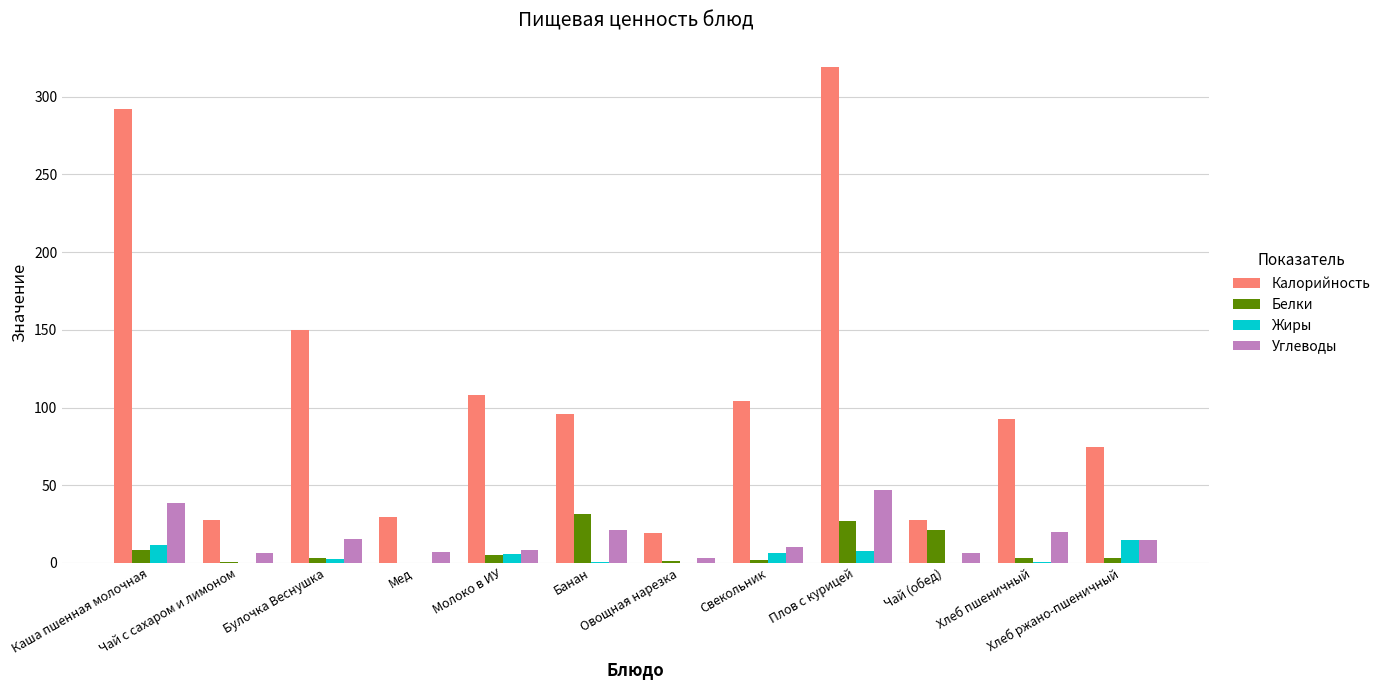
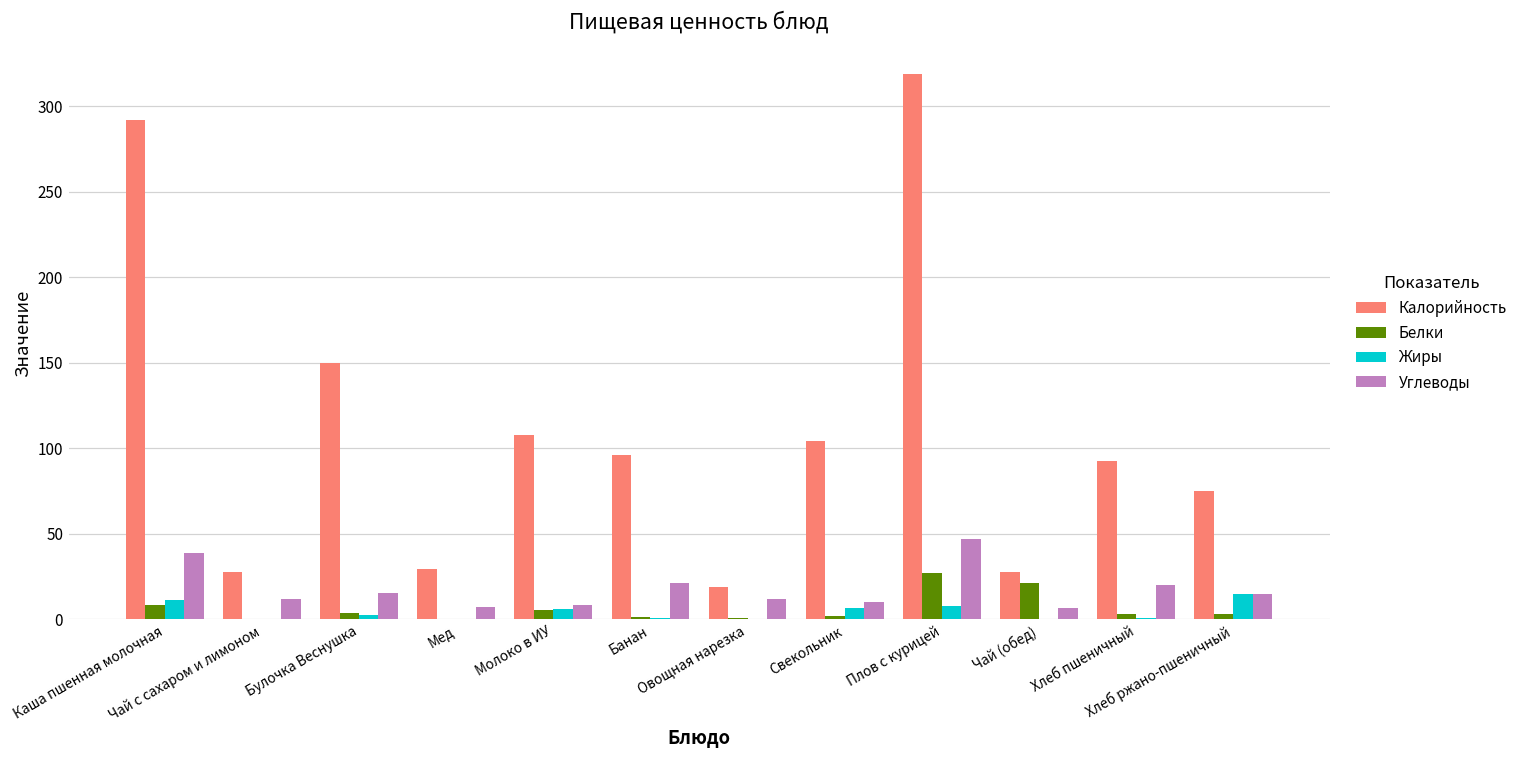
Углеводы, Чай с сахаром и лимоном: 7 -> 12
Белки, Банан: 31 -> 2
Углеводы, Овощная нарезка: 3 -> 12
